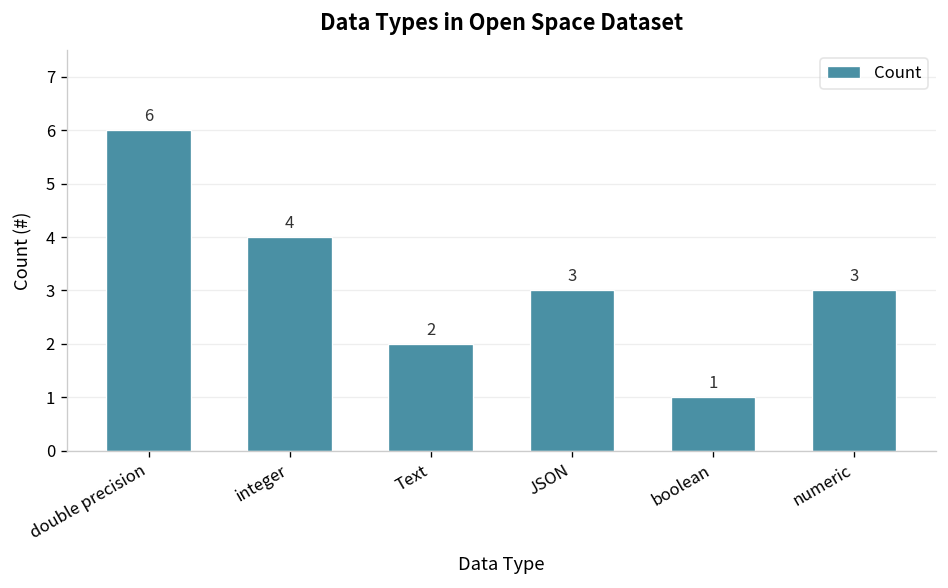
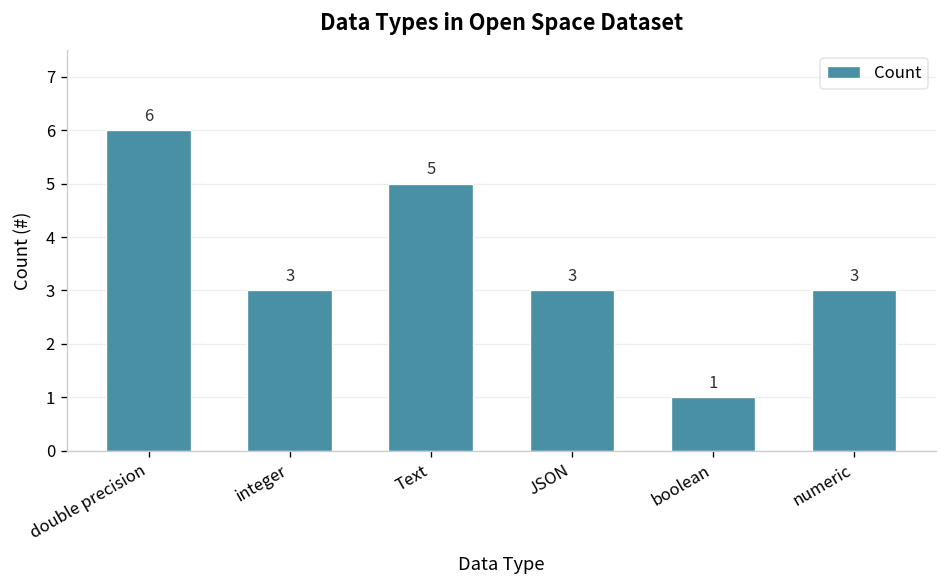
integer: 4 -> 3
Text: 2 -> 5
